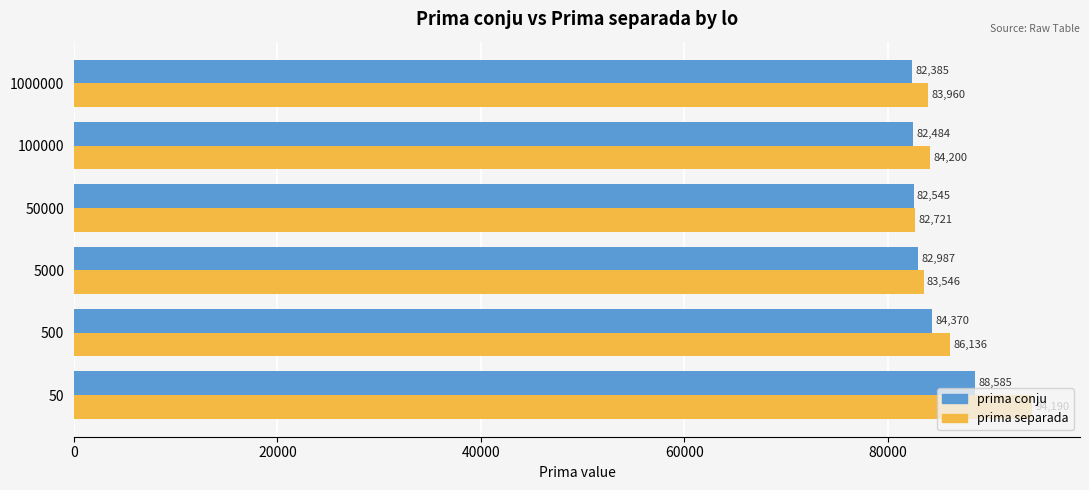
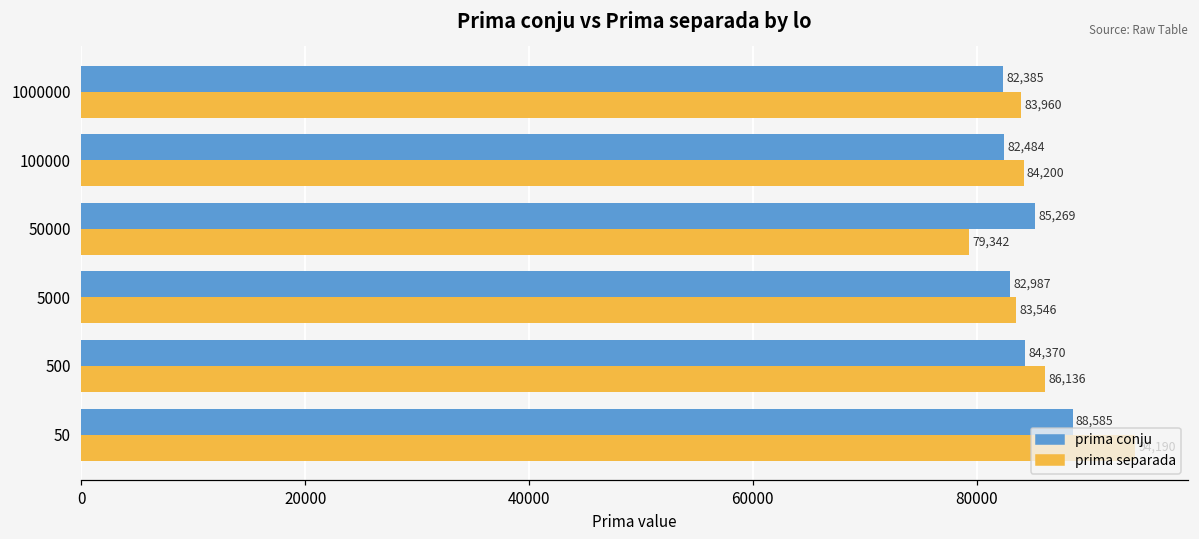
prima conju, 50000: 82,545 -> 85,269
prima separada, 50000: 82,721 -> 79,342
